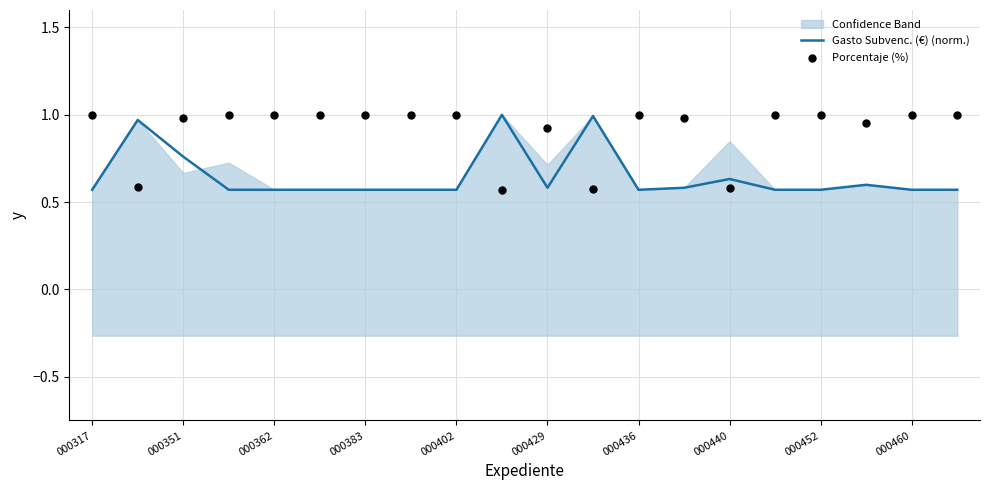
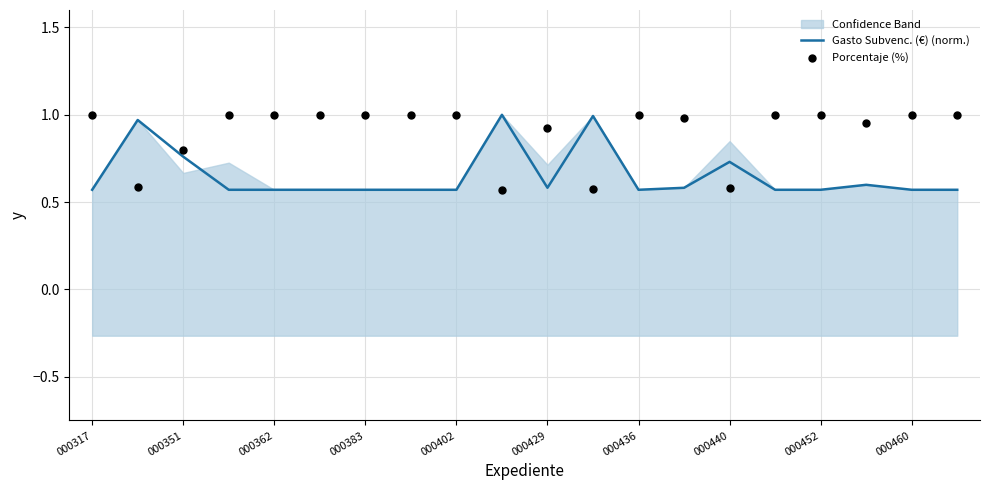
Porcentaje (%), 000351: 0.98 -> 0.80
Gasto Subvenc. (€) (norm.), 000440: 0.63 -> 0.73
